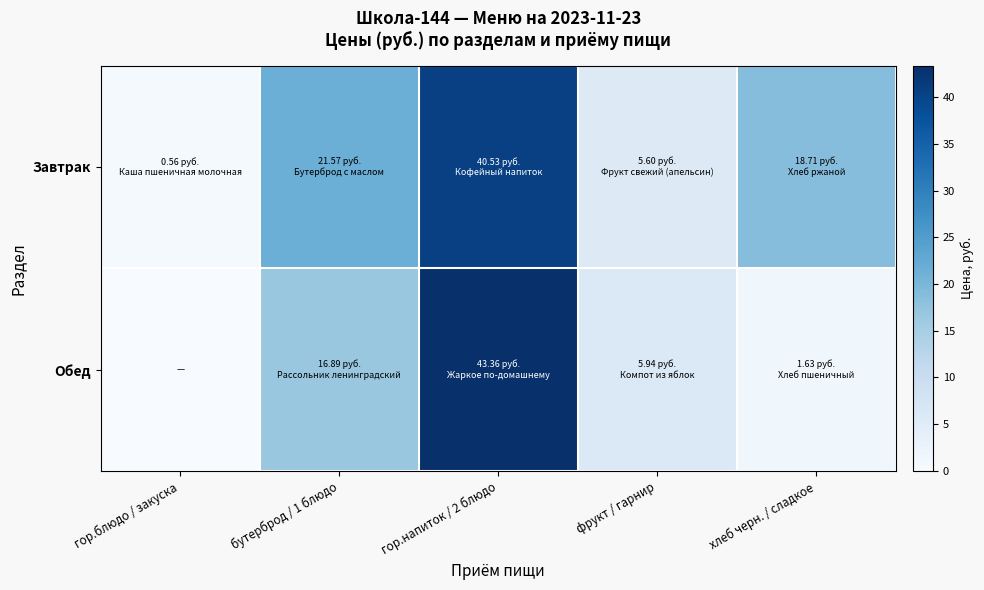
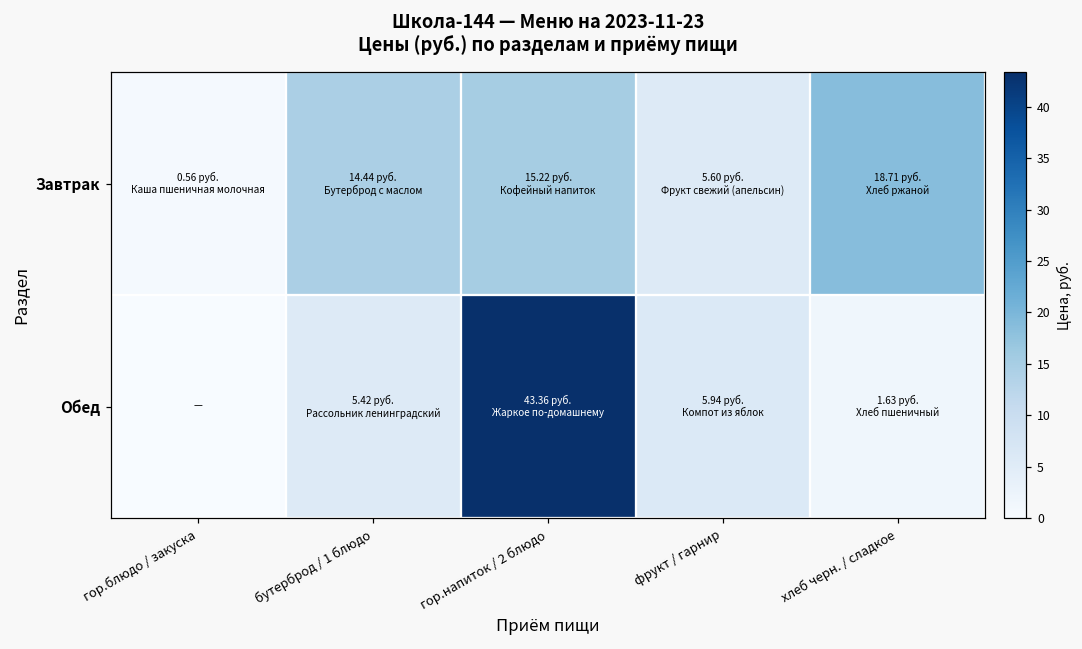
Завтрак, бутерброд / 1 блюдо: 21.57 -> 14.44
Завтрак, гор.напиток / 2 блюдо: 40.53 -> 15.22
Обед, бутерброд / 1 блюдо: 16.89 -> 5.42
